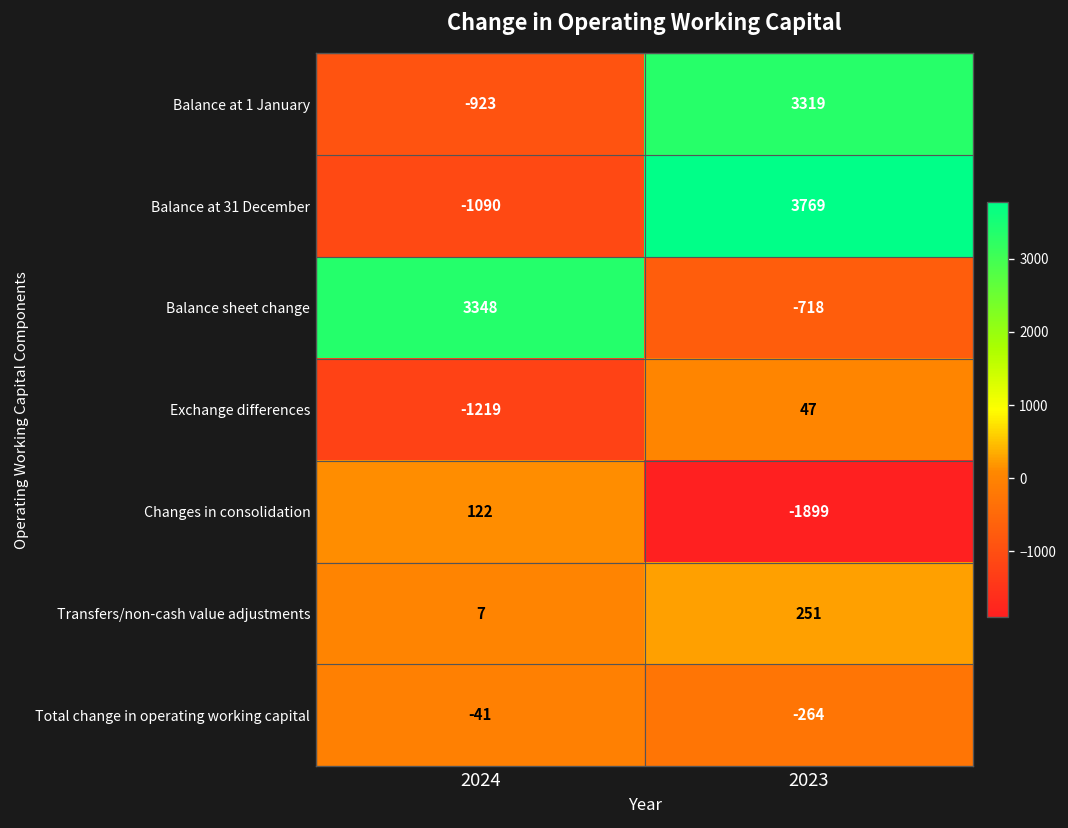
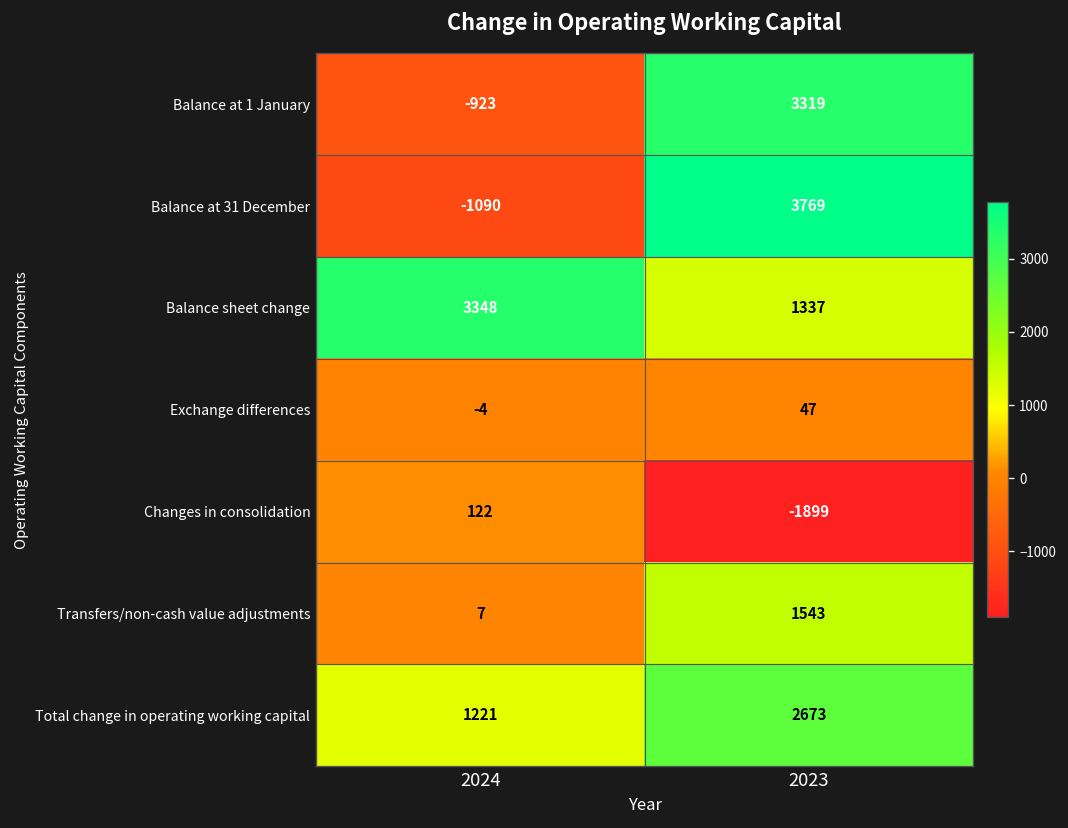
Balance sheet change, 2023: -718 -> 1337
Exchange differences, 2024: -1219 -> -4
Transfers/non-cash value adjustments, 2023: 251 -> 1543
Total change in operating working capital, 2024: -41 -> 1221
Total change in operating working capital, 2023: -264 -> 2673
